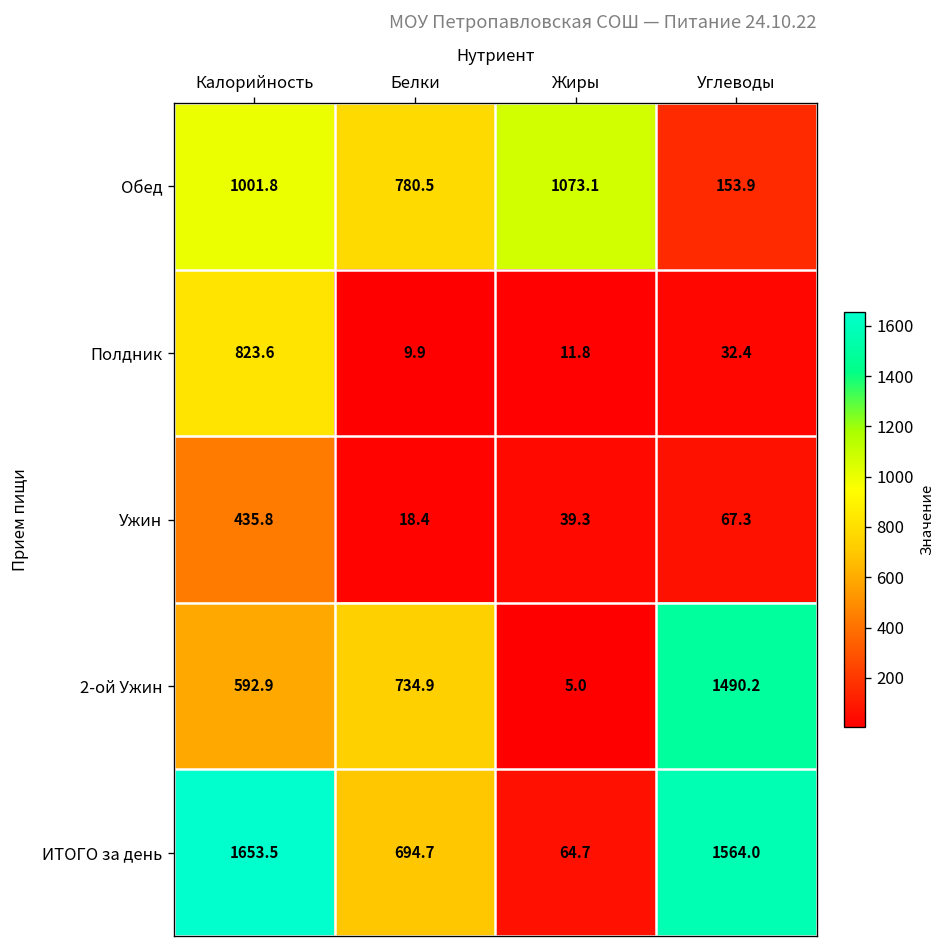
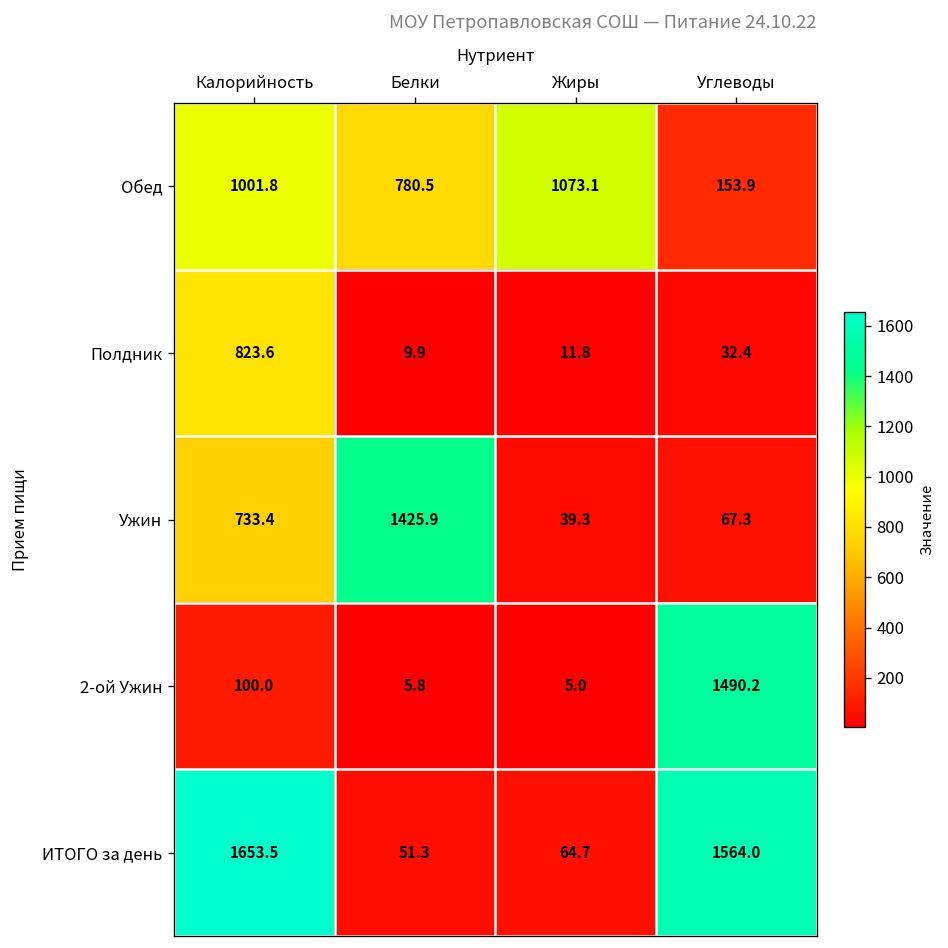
Ужин, Калорийность: 435.8 -> 733.4
Ужин, Белки: 18.4 -> 1425.9
2-ой Ужин, Калорийность: 592.9 -> 100.0
2-ой Ужин, Белки: 734.9 -> 5.8
ИТОГО за день, Белки: 694.7 -> 51.3
